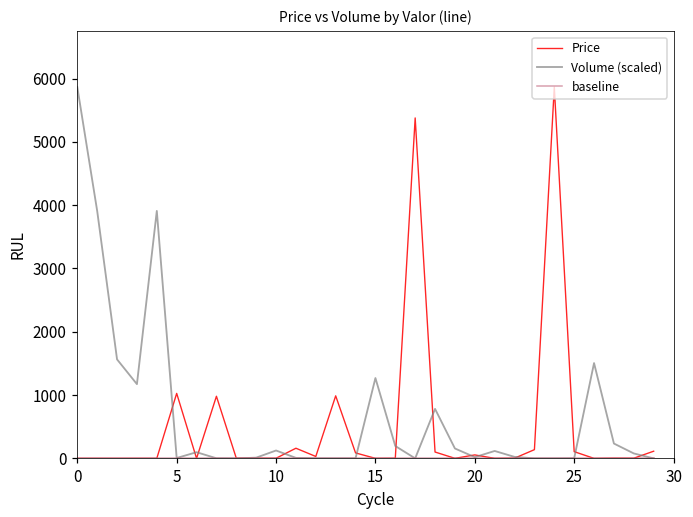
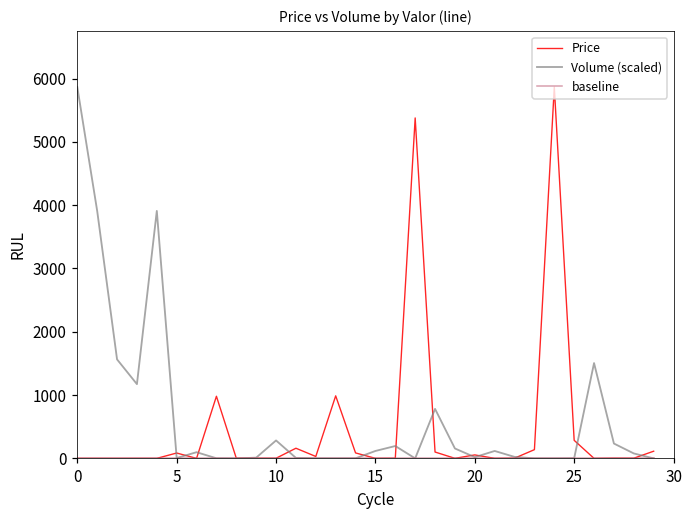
Price, 5: 1000 -> 100
Volume (scaled), 10: 100 -> 300
Volume (scaled), 15: 1300 -> 100
Price, 25: 100 -> 300
